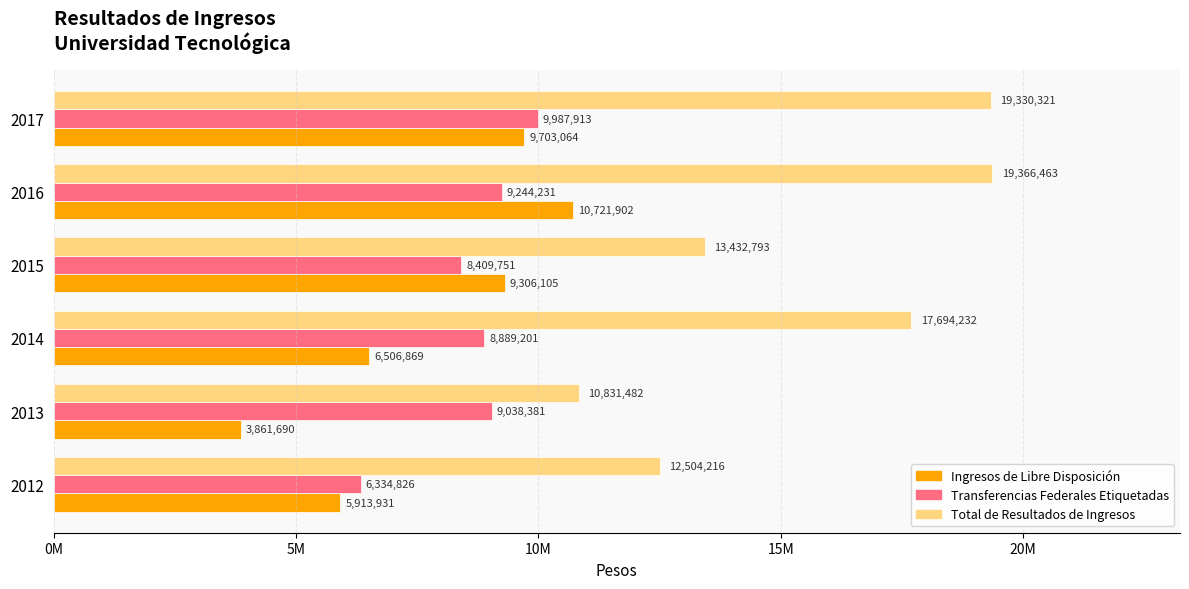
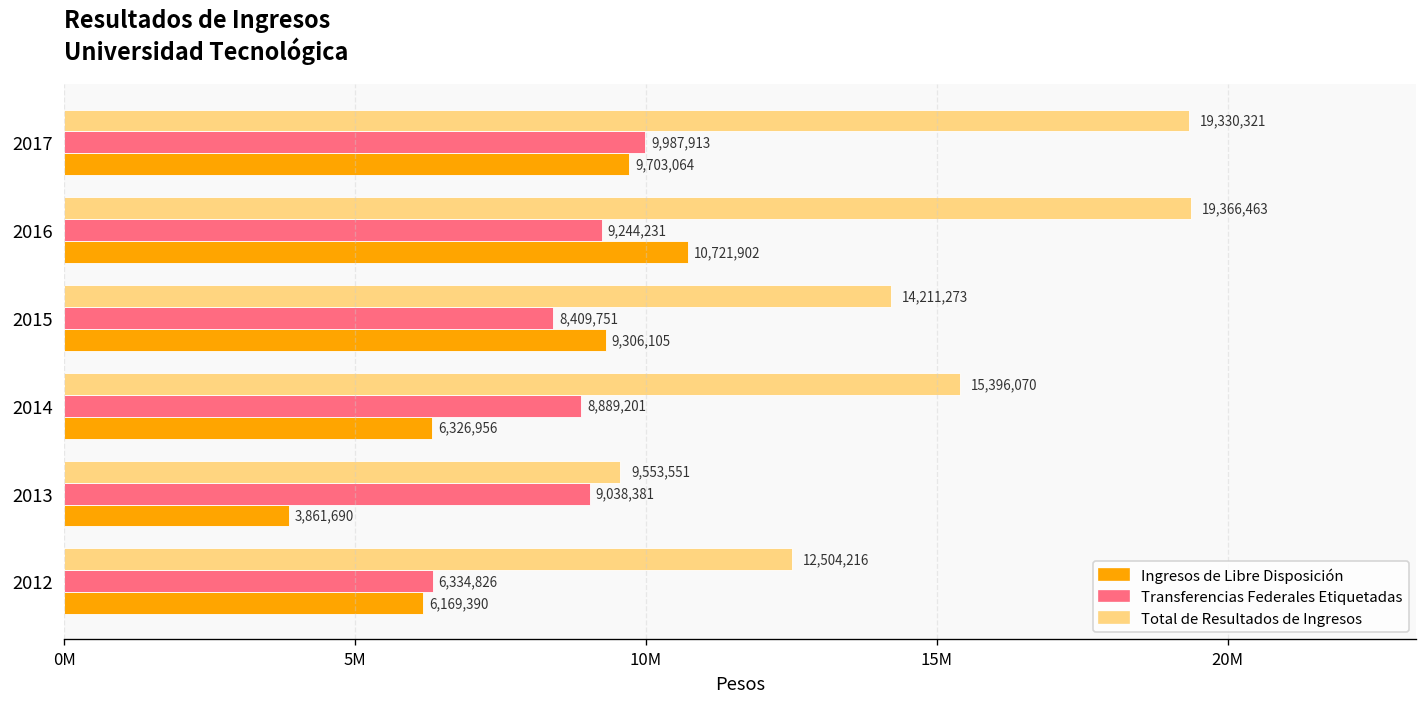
Total de Resultados de Ingresos, 2015: 13,432,793 -> 14,211,273
Total de Resultados de Ingresos, 2014: 17,694,232 -> 15,396,070
Ingresos de Libre Disposición, 2014: 6,506,869 -> 6,326,956
Total de Resultados de Ingresos, 2013: 10,831,482 -> 9,553,551
Ingresos de Libre Disposición, 2012: 5,913,931 -> 6,169,390
